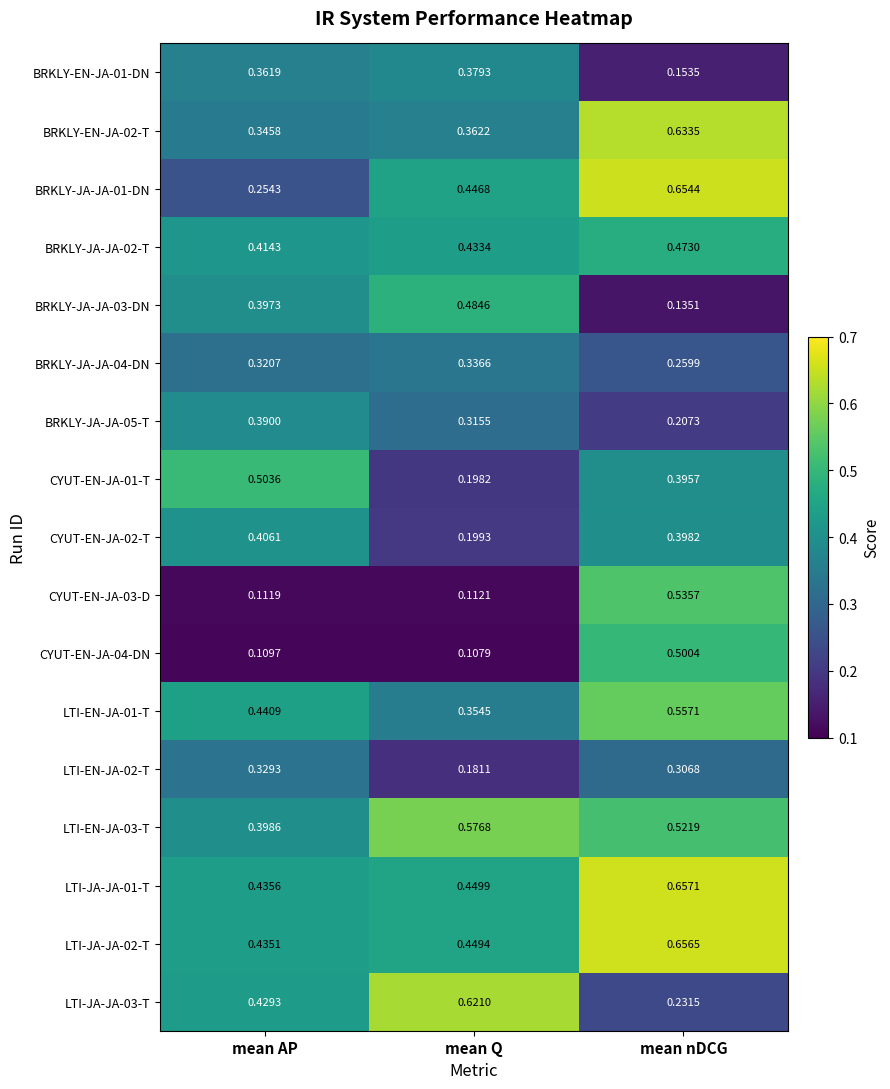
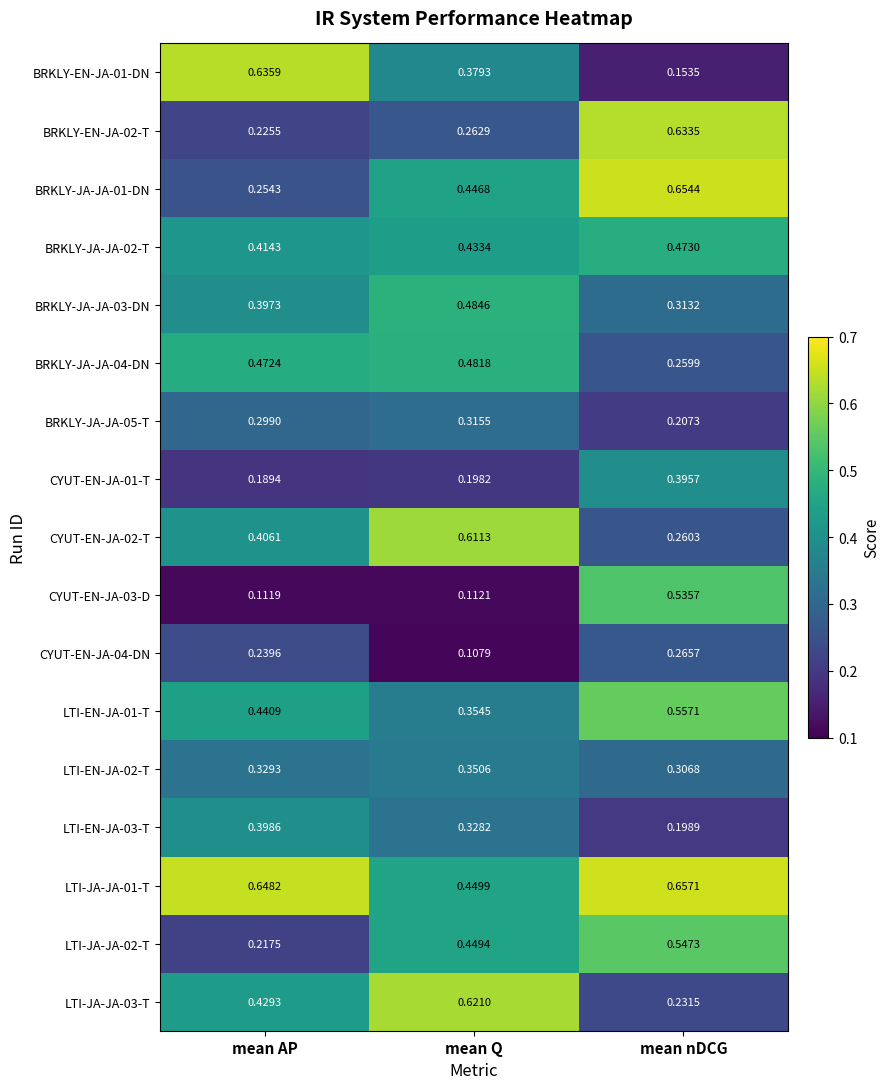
BRKLY-EN-JA-01-DN, mean AP: 0.3619 -> 0.6359
BRKLY-EN-JA-02-T, mean AP: 0.3458 -> 0.2255
BRKLY-EN-JA-02-T, mean Q: 0.3622 -> 0.2629
BRKLY-JA-JA-03-DN, mean nDCG: 0.1351 -> 0.3132
BRKLY-JA-JA-04-DN, mean AP: 0.3207 -> 0.4724
BRKLY-JA-JA-04-DN, mean Q: 0.3366 -> 0.4818
BRKLY-JA-JA-05-T, mean AP: 0.3900 -> 0.2990
CYUT-EN-JA-01-T, mean AP: 0.5036 -> 0.1894
CYUT-EN-JA-02-T, mean Q: 0.1993 -> 0.6113
CYUT-EN-JA-02-T, mean nDCG: 0.3982 -> 0.2603
CYUT-EN-JA-04-DN, mean AP: 0.1097 -> 0.2396
CYUT-EN-JA-04-DN, mean nDCG: 0.5004 -> 0.2657
LTI-EN-JA-02-T, mean Q: 0.1811 -> 0.3506
LTI-EN-JA-03-T, mean Q: 0.5768 -> 0.3282
LTI-EN-JA-03-T, mean nDCG: 0.5219 -> 0.1989
LTI-JA-JA-01-T, mean AP: 0.4356 -> 0.6482
LTI-JA-JA-02-T, mean AP: 0.4351 -> 0.2175
LTI-JA-JA-02-T, mean nDCG: 0.6565 -> 0.5473
